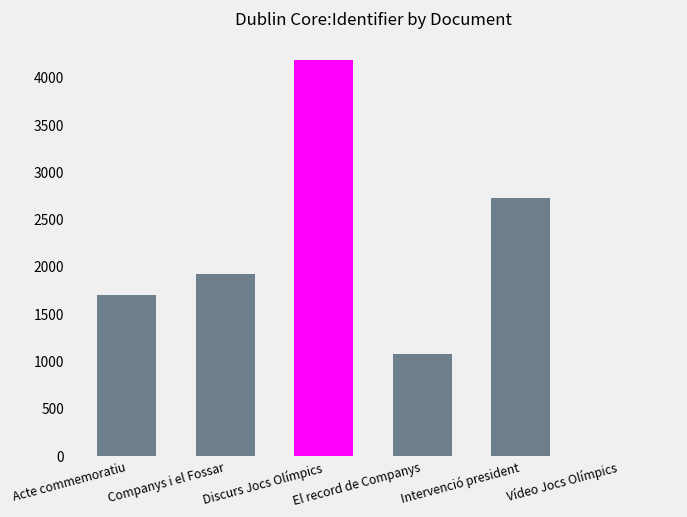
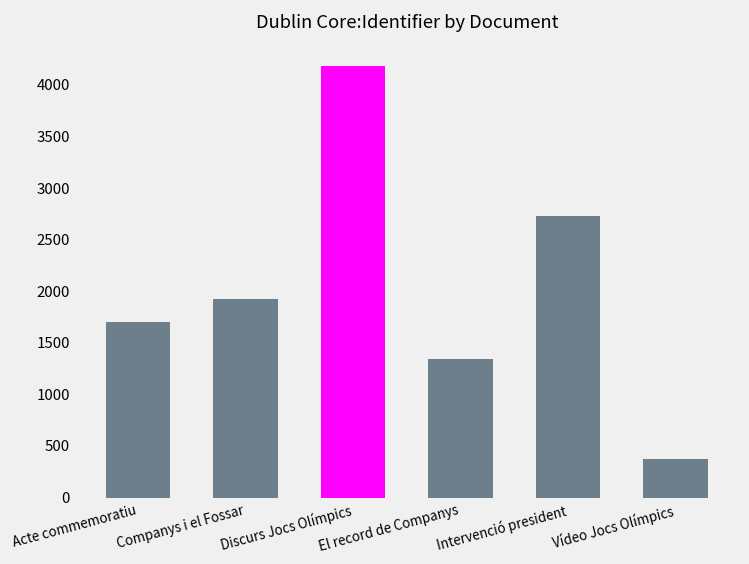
El record de Companys: 1100 -> 1300
Vídeo Jocs Olímpics: 0 -> 400
